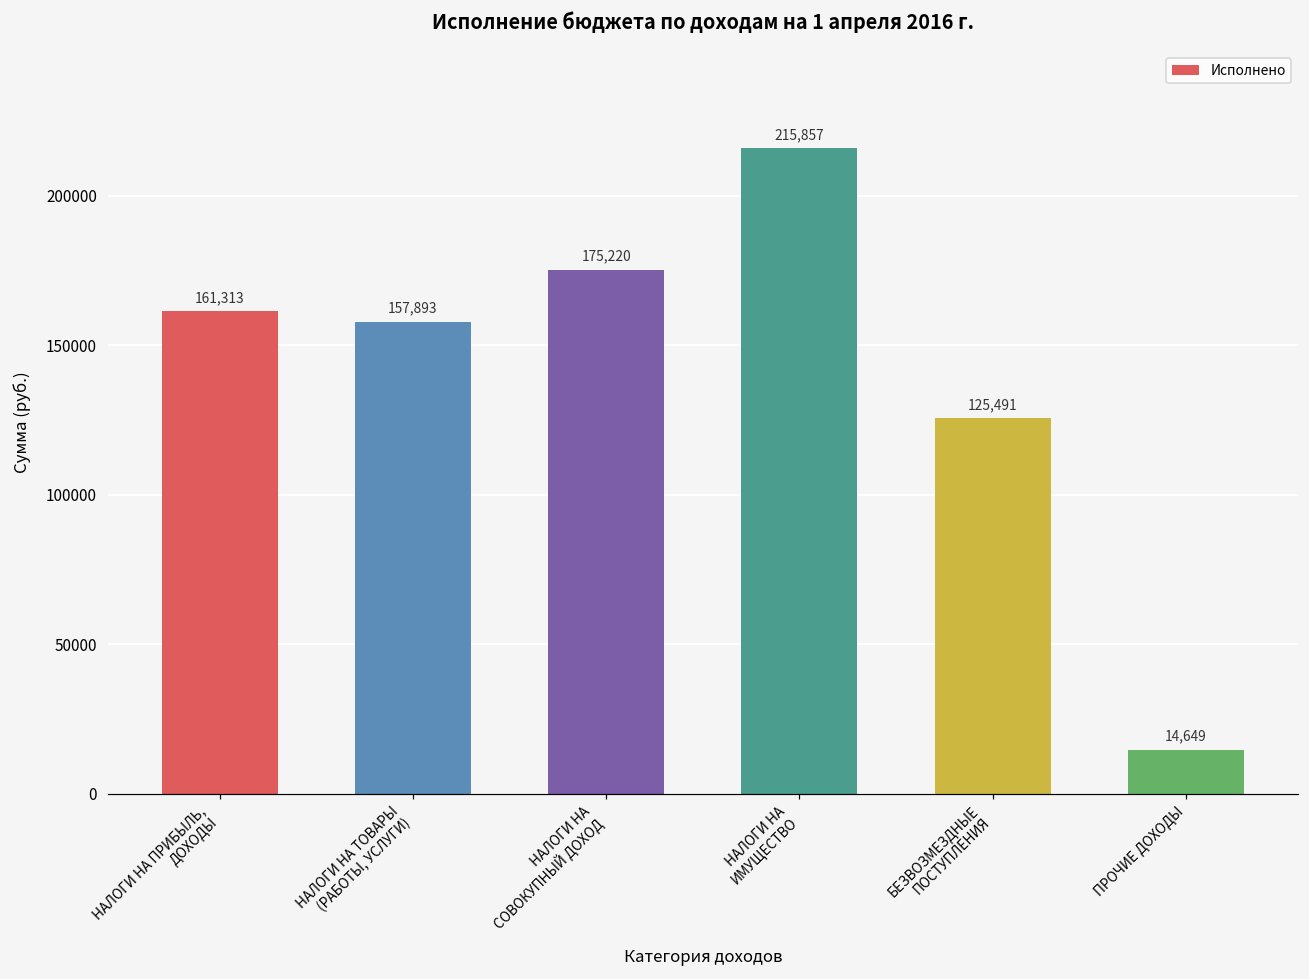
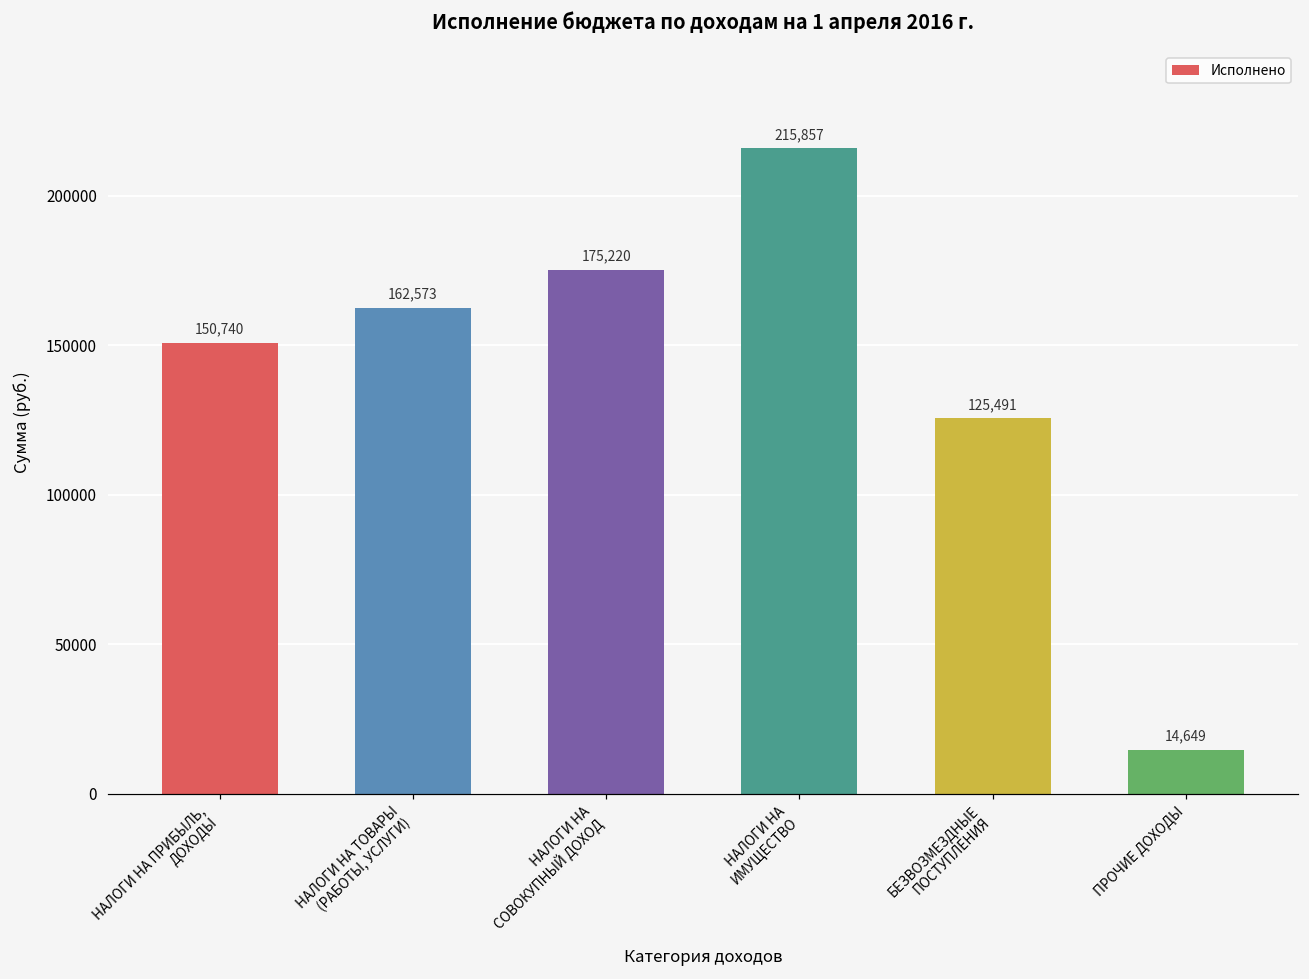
НАЛОГИ НА ПРИБЫЛЬ, ДОХОДЫ: 161,313 -> 150,740
НАЛОГИ НА ТОВАРЫ (РАБОТЫ, УСЛУГИ): 157,893 -> 162,573
